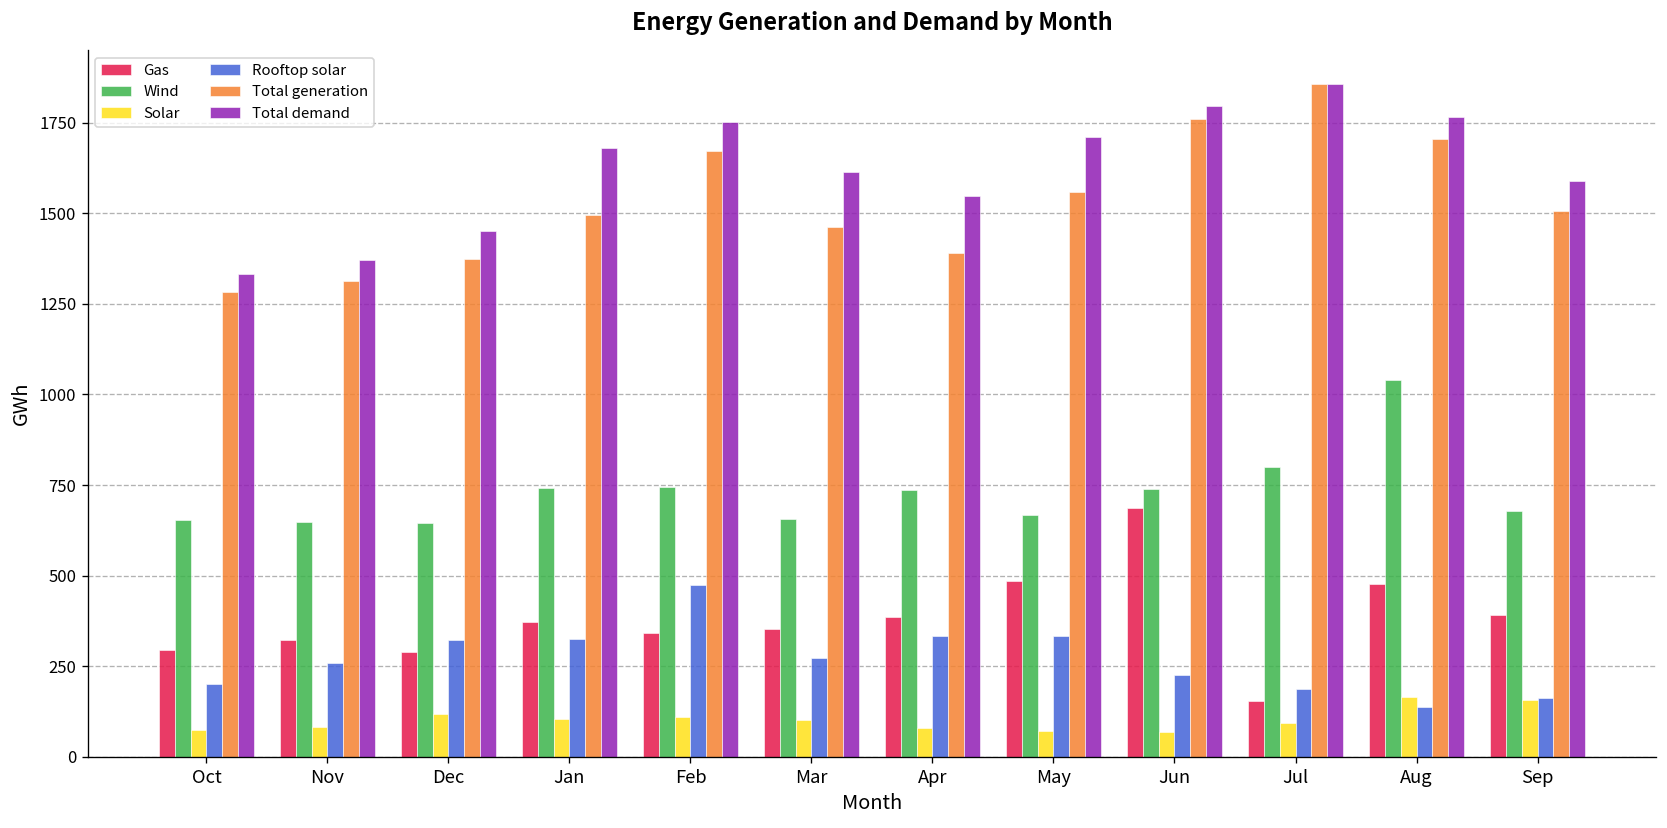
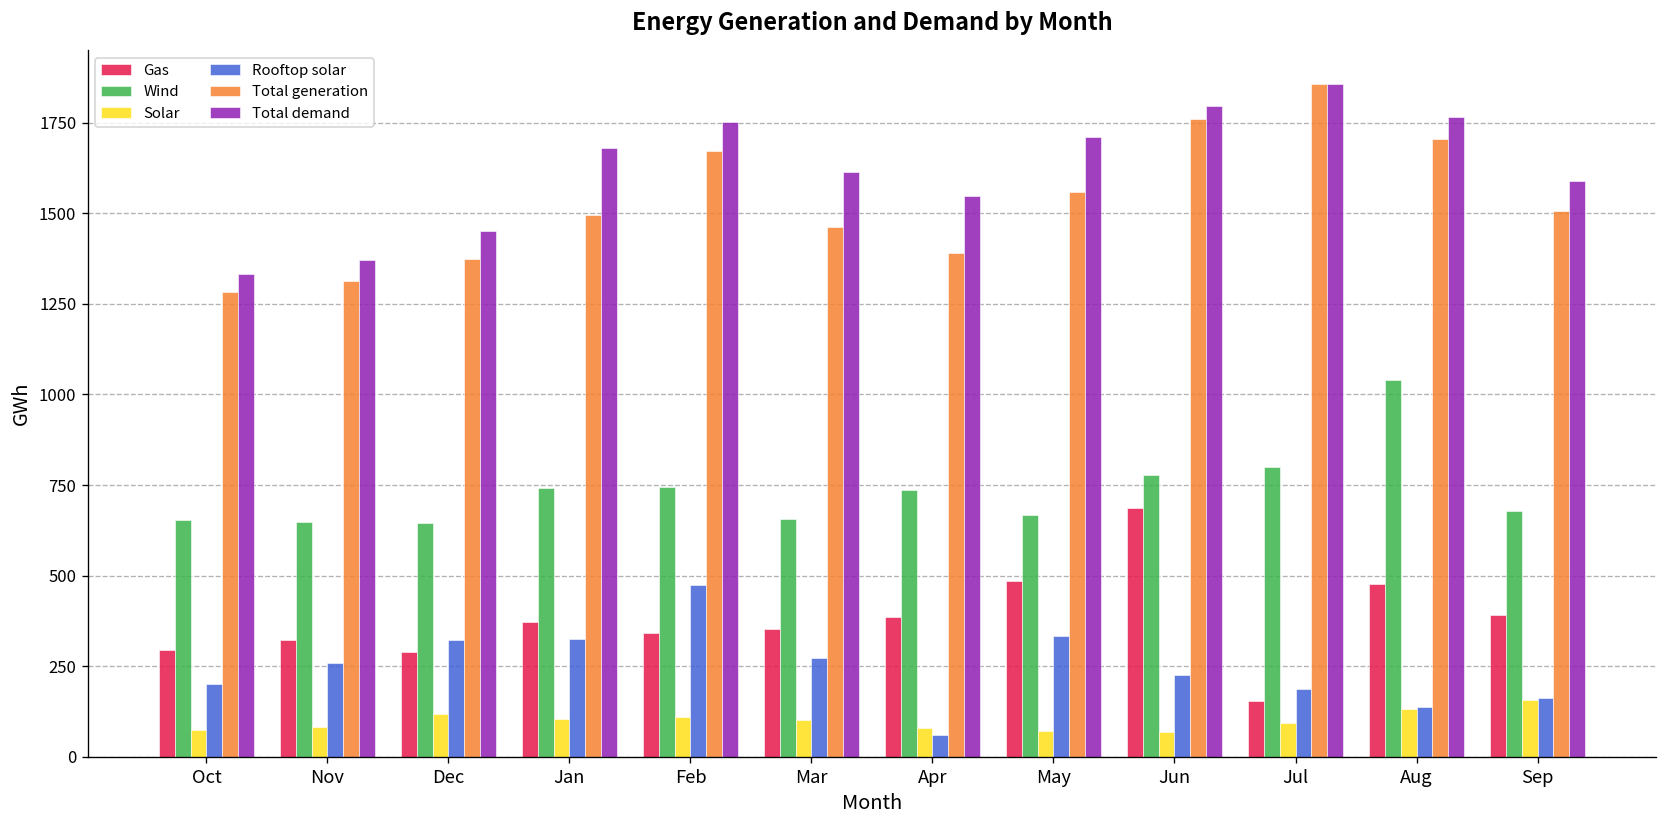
Rooftop solar, Apr: 330 -> 60
Wind, Jun: 740 -> 780
Solar, Aug: 170 -> 130
